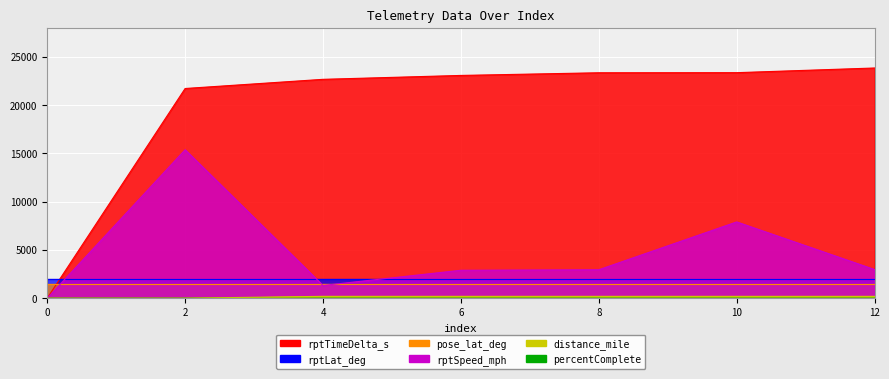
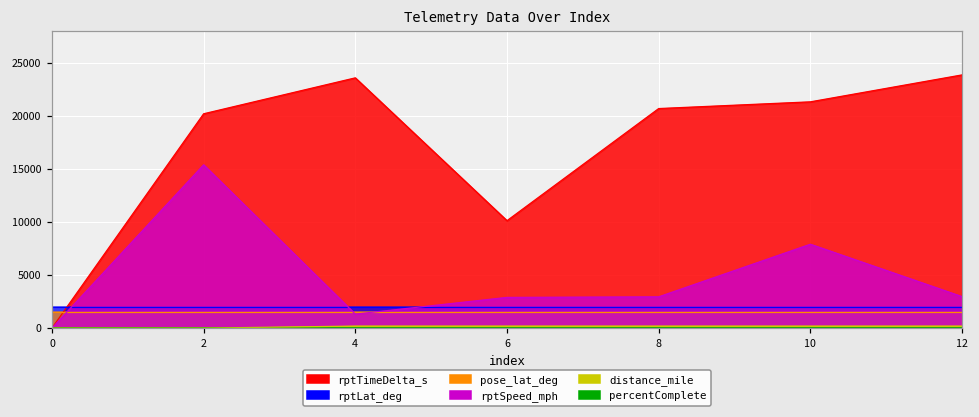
rptTimeDelta_s, 2: 22000 -> 20000
rptTimeDelta_s, 4: 23000 -> 24000
rptTimeDelta_s, 6: 23000 -> 10000
rptTimeDelta_s, 8: 23000 -> 21000
rptTimeDelta_s, 10: 23000 -> 21000
